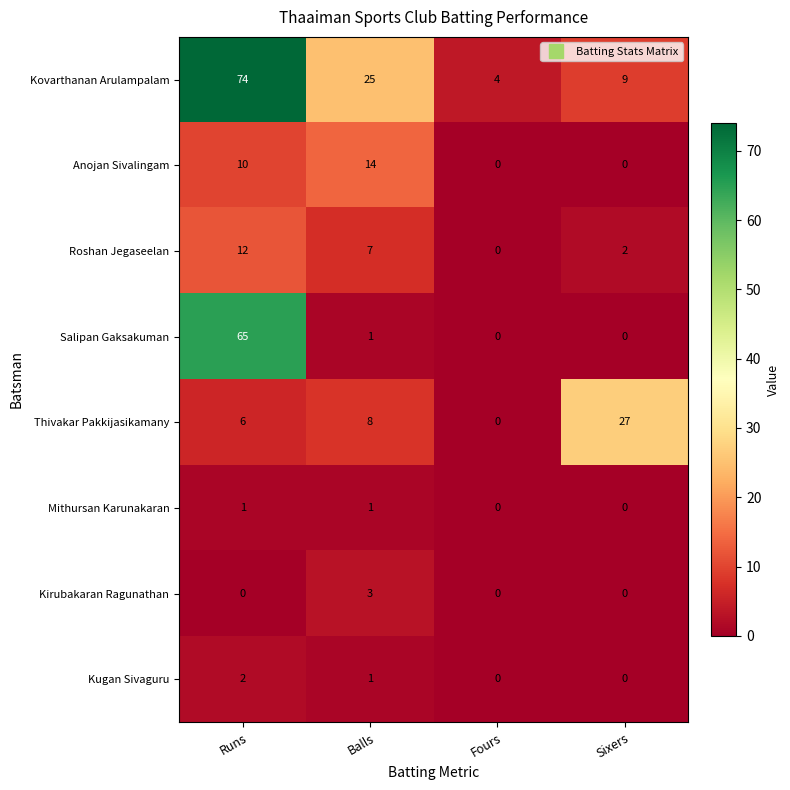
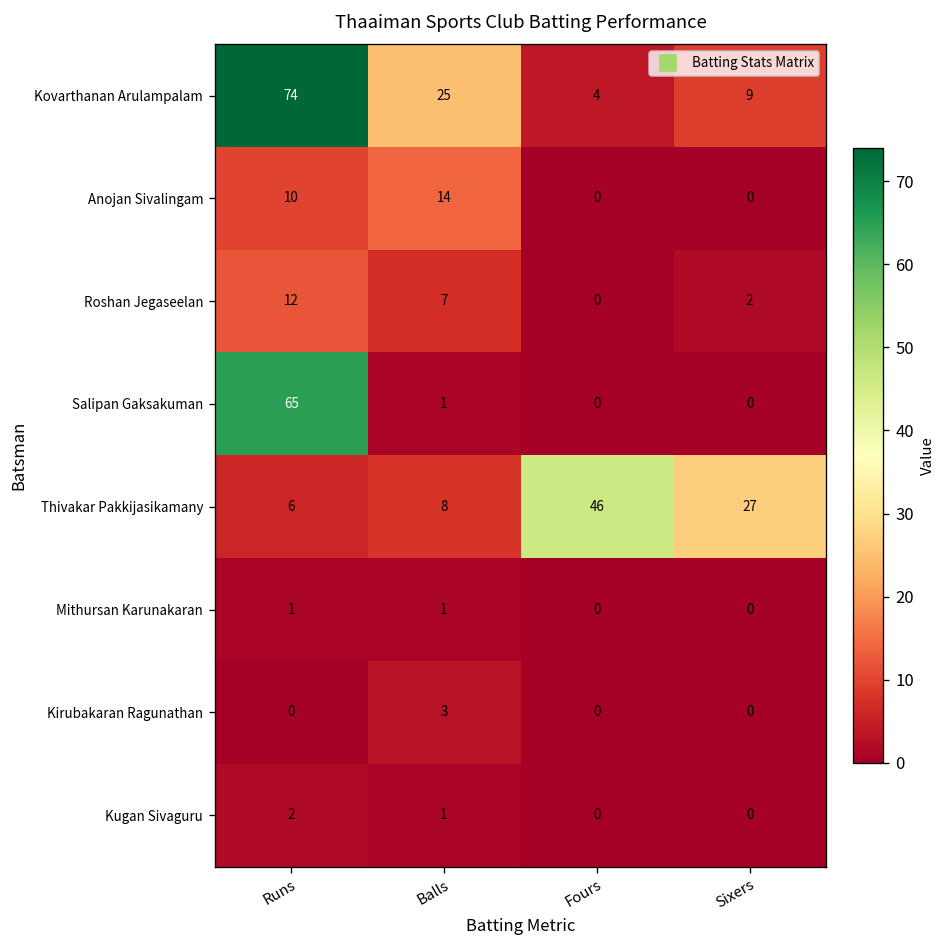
Thivakar Pakkijasikamany, Fours: 0 -> 46
